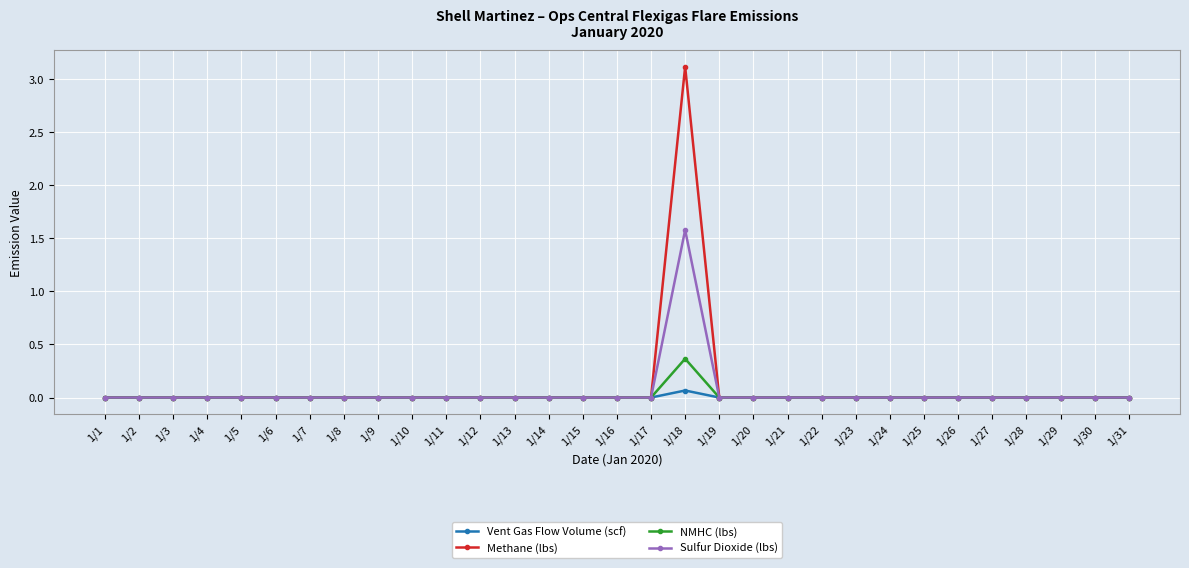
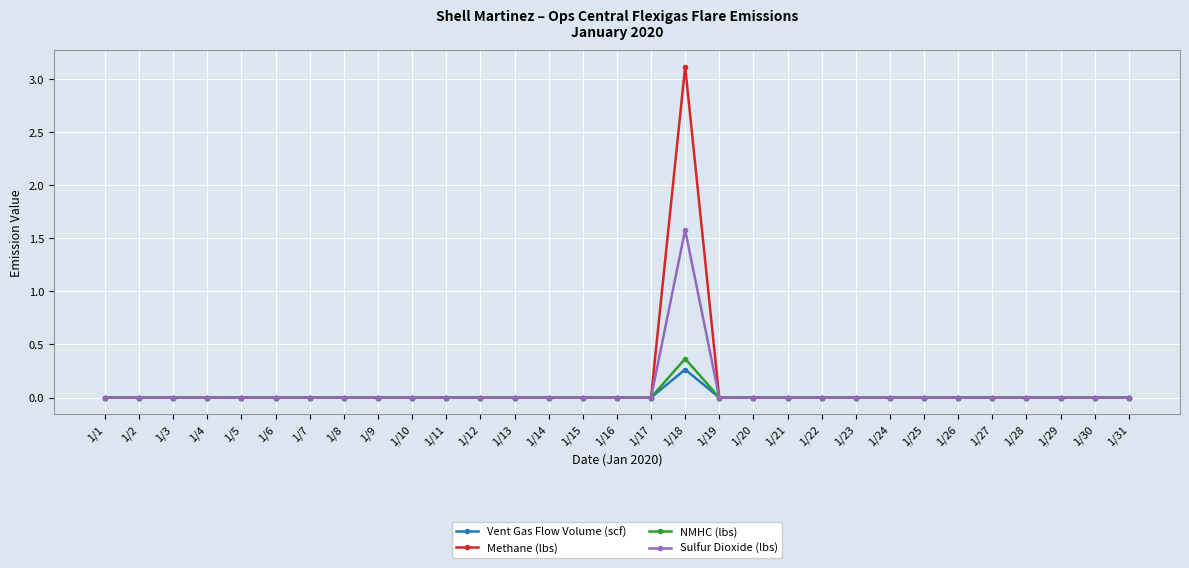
Vent Gas Flow Volume (scf), 1/18: 0.07 -> 0.26
